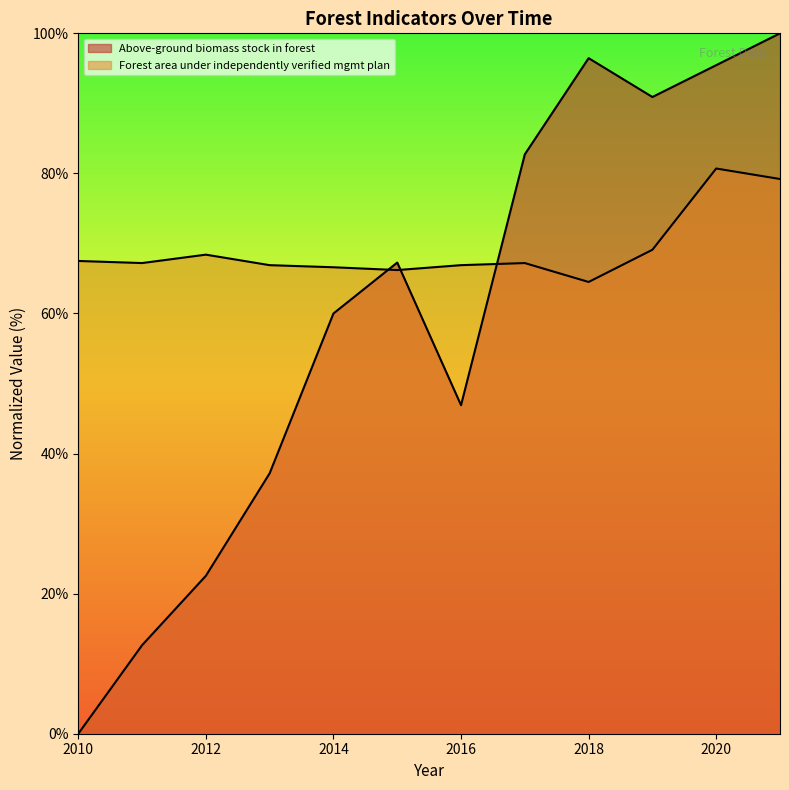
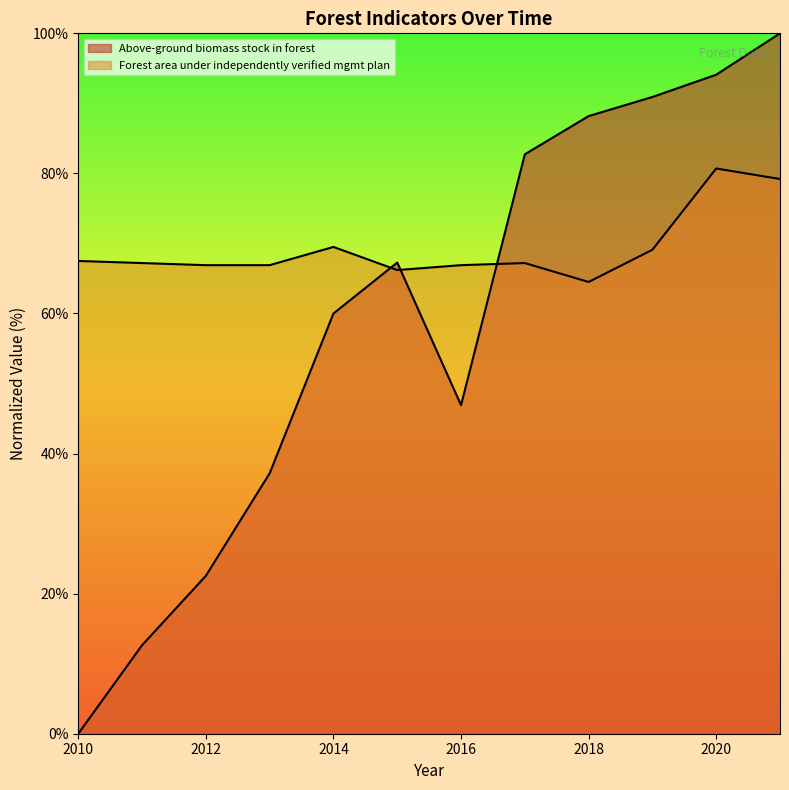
Forest area under independently verified mgmt plan, 2012: 68% -> 67%
Forest area under independently verified mgmt plan, 2014: 67% -> 70%
Above-ground biomass stock in forest, 2018: 96% -> 88%
Above-ground biomass stock in forest, 2020: 95% -> 94%
